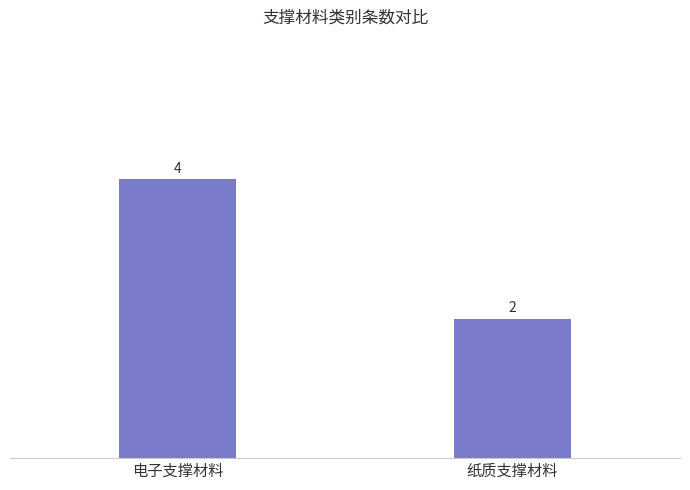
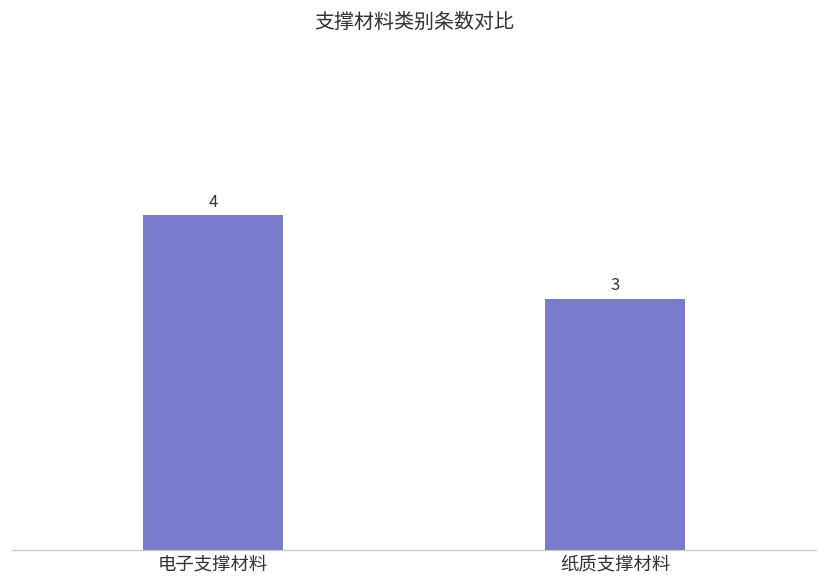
纸质支撑材料: 2 -> 3
